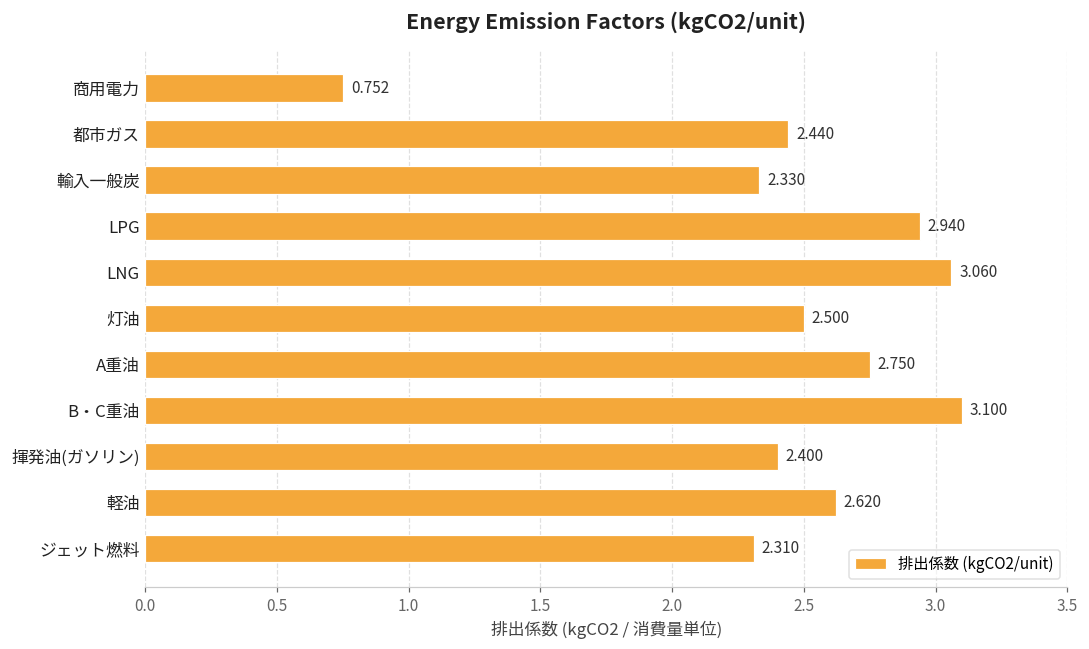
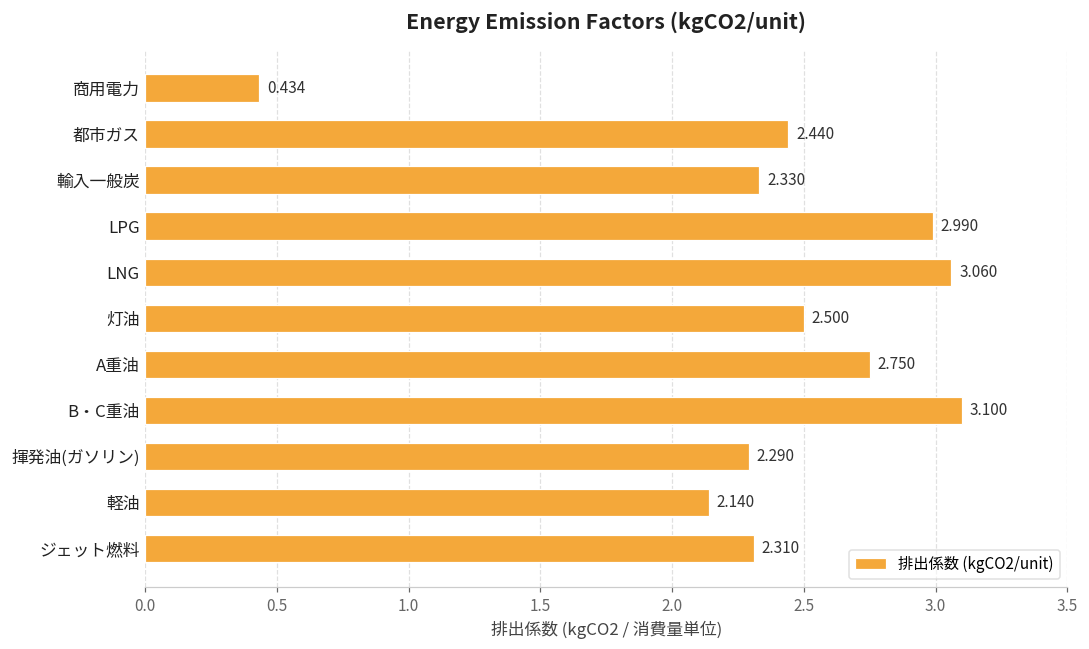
商用電力: 0.752 -> 0.434
LPG: 2.940 -> 2.990
揮発油(ガソリン): 2.400 -> 2.290
軽油: 2.620 -> 2.140
